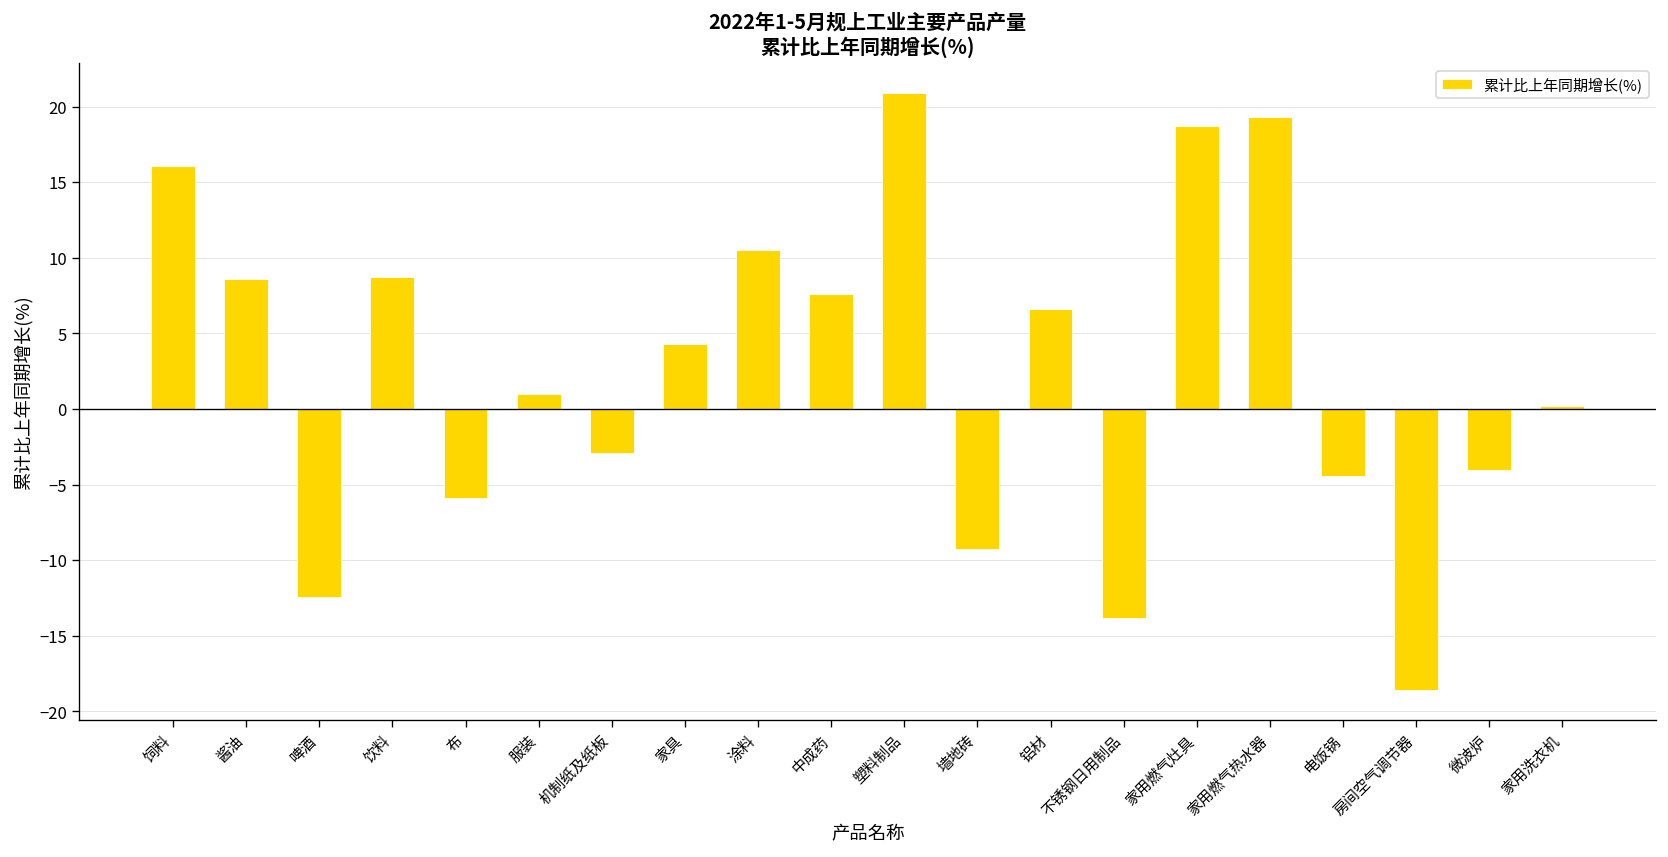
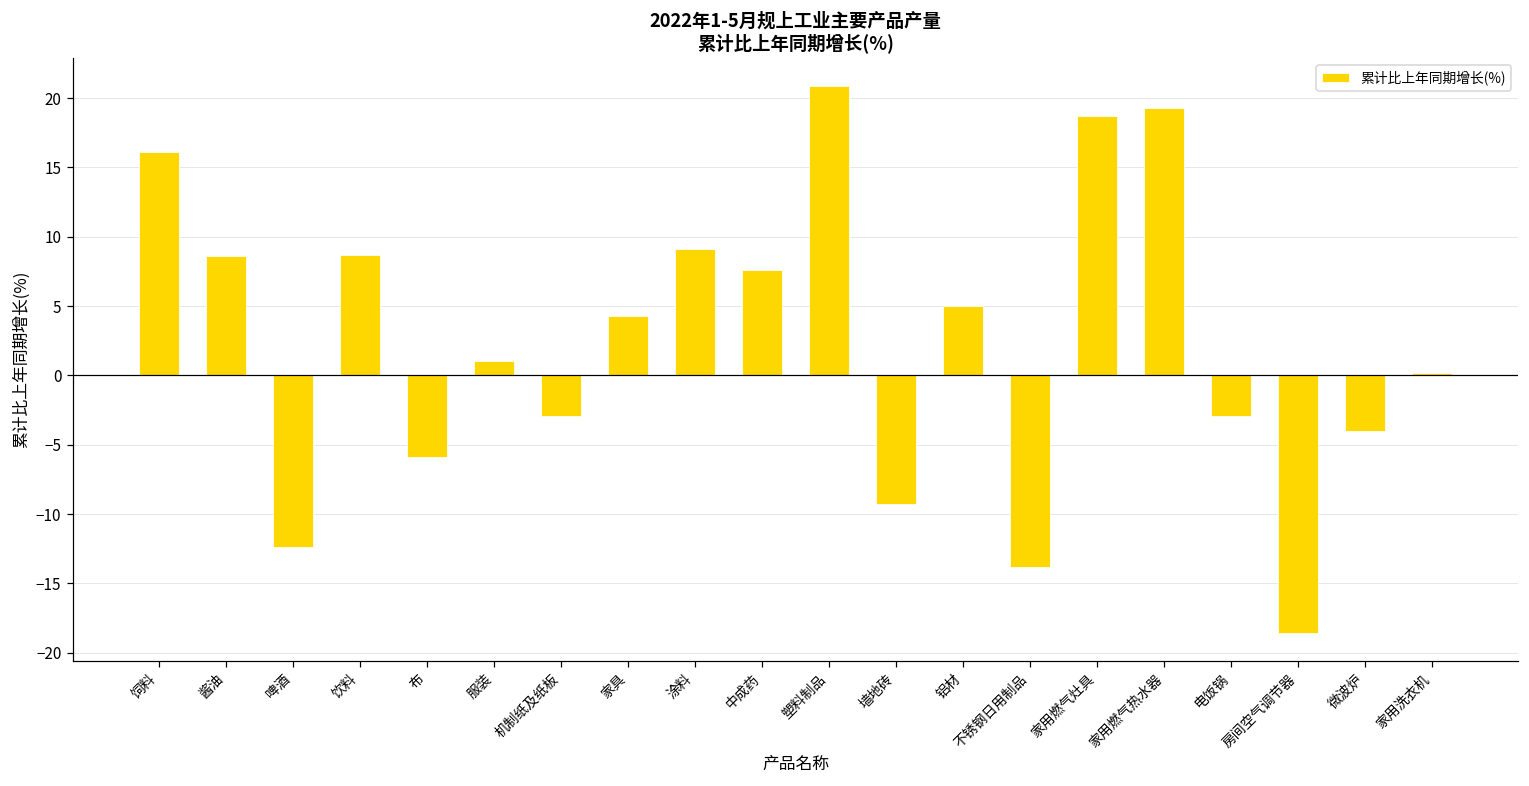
涂料: 10.5 -> 9.1
铝材: 6.6 -> 5.0
电饭锅: -4.4 -> -2.9
